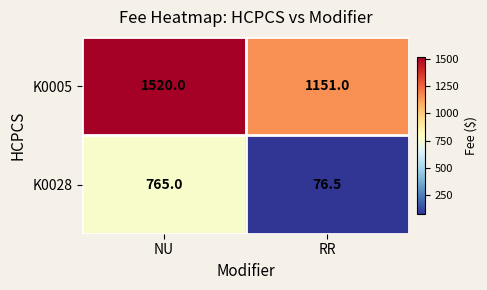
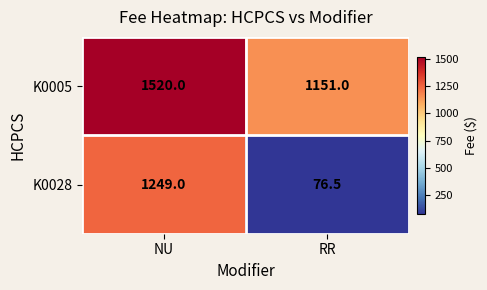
K0028, NU: 765.0 -> 1249.0
